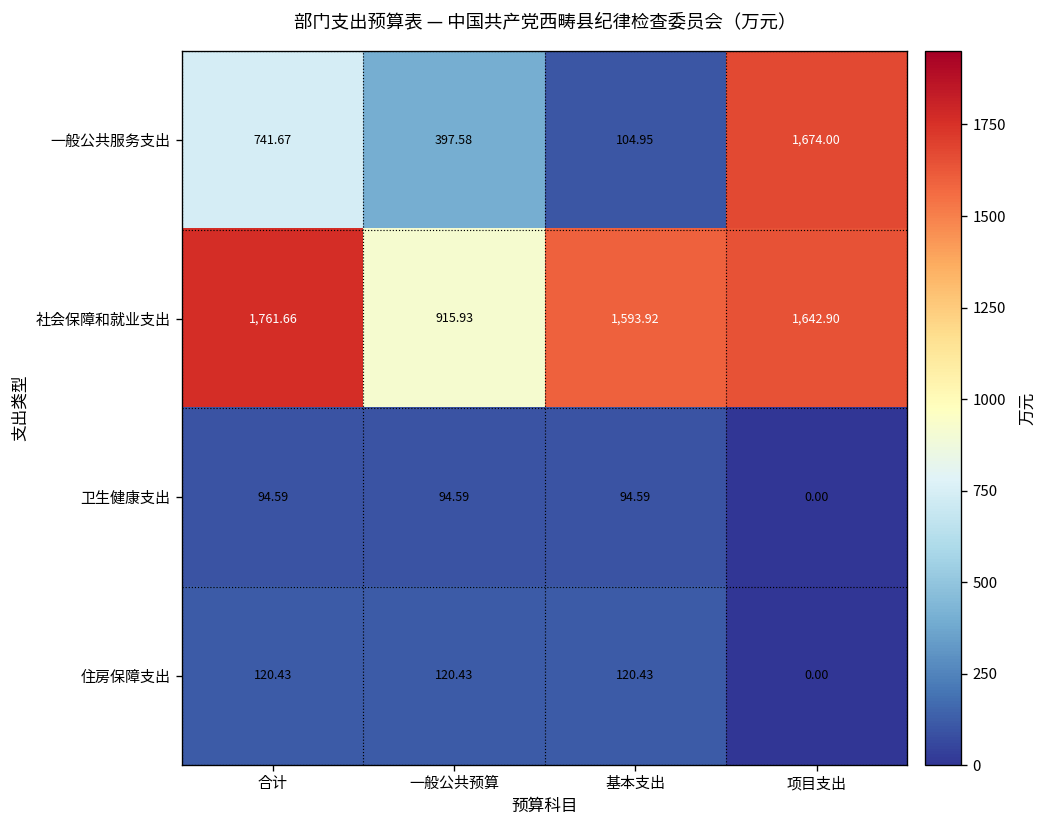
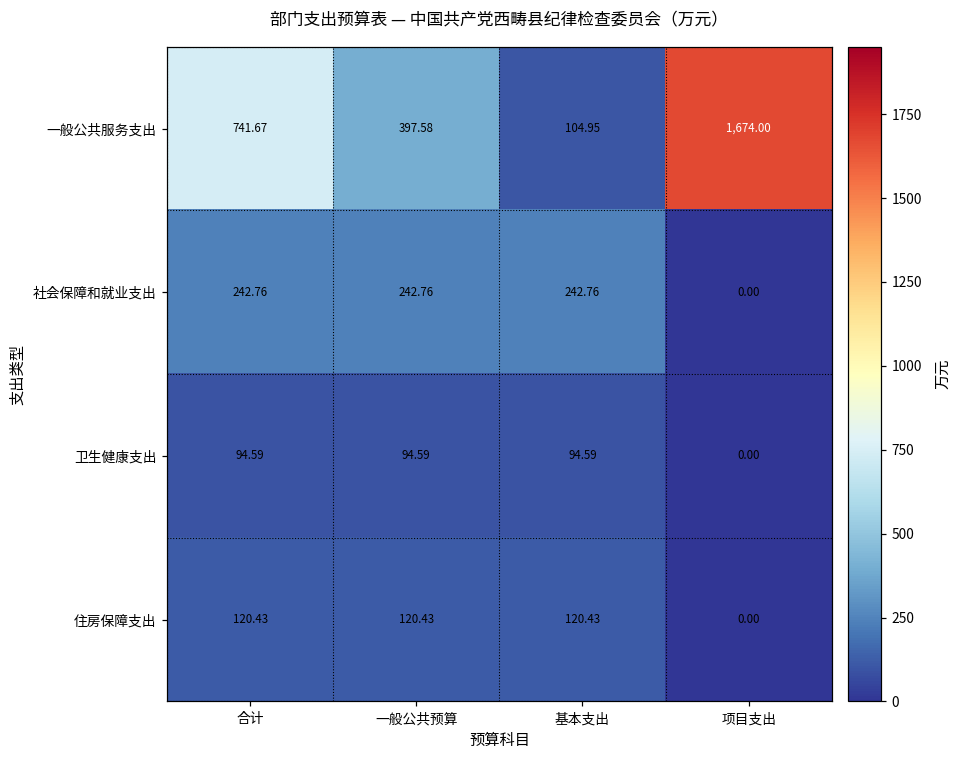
社会保障和就业支出, 合计: 1,761.66 -> 242.76
社会保障和就业支出, 一般公共预算: 915.93 -> 242.76
社会保障和就业支出, 基本支出: 1,593.92 -> 242.76
社会保障和就业支出, 项目支出: 1,642.90 -> 0.00
